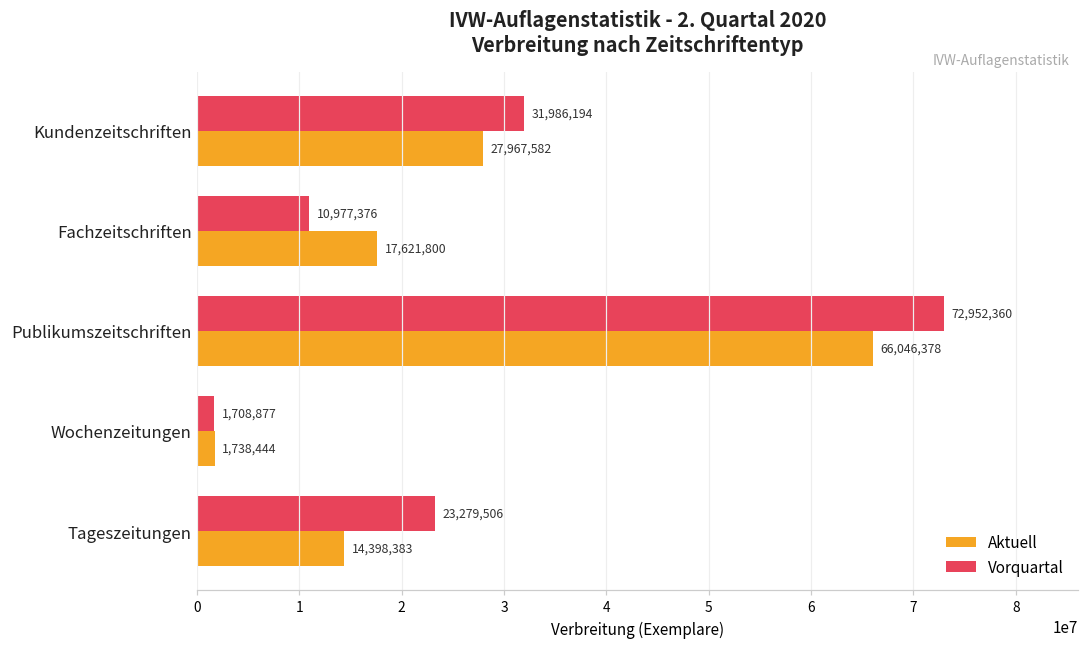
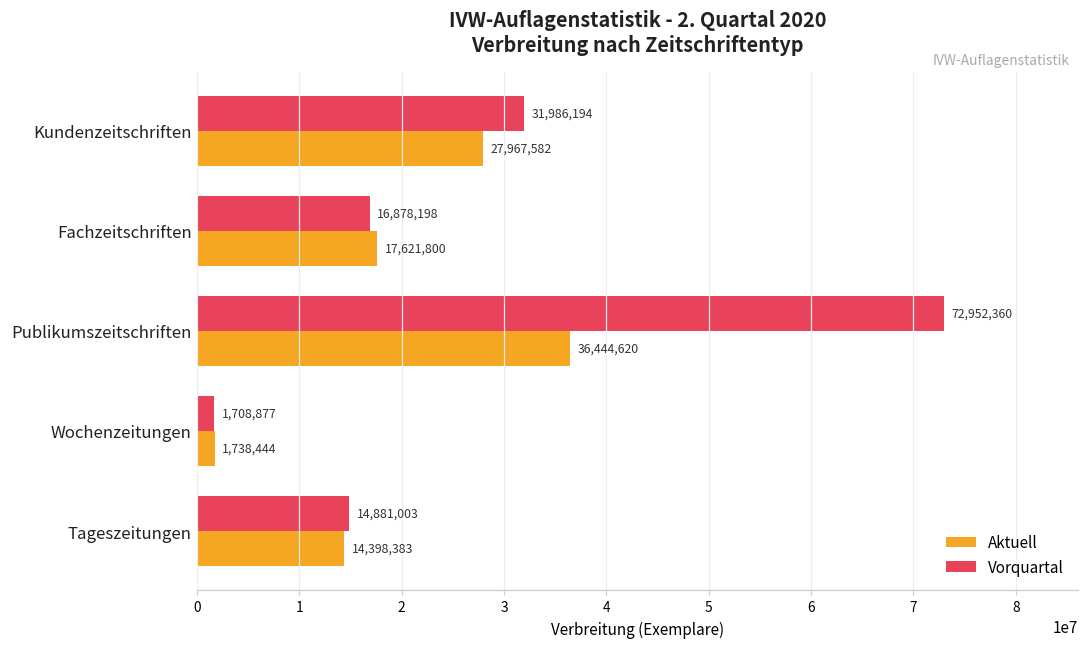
Vorquartal, Fachzeitschriften: 10,977,376 -> 16,878,198
Aktuell, Publikumszeitschriften: 66,046,378 -> 36,444,620
Vorquartal, Tageszeitungen: 23,279,506 -> 14,881,003
